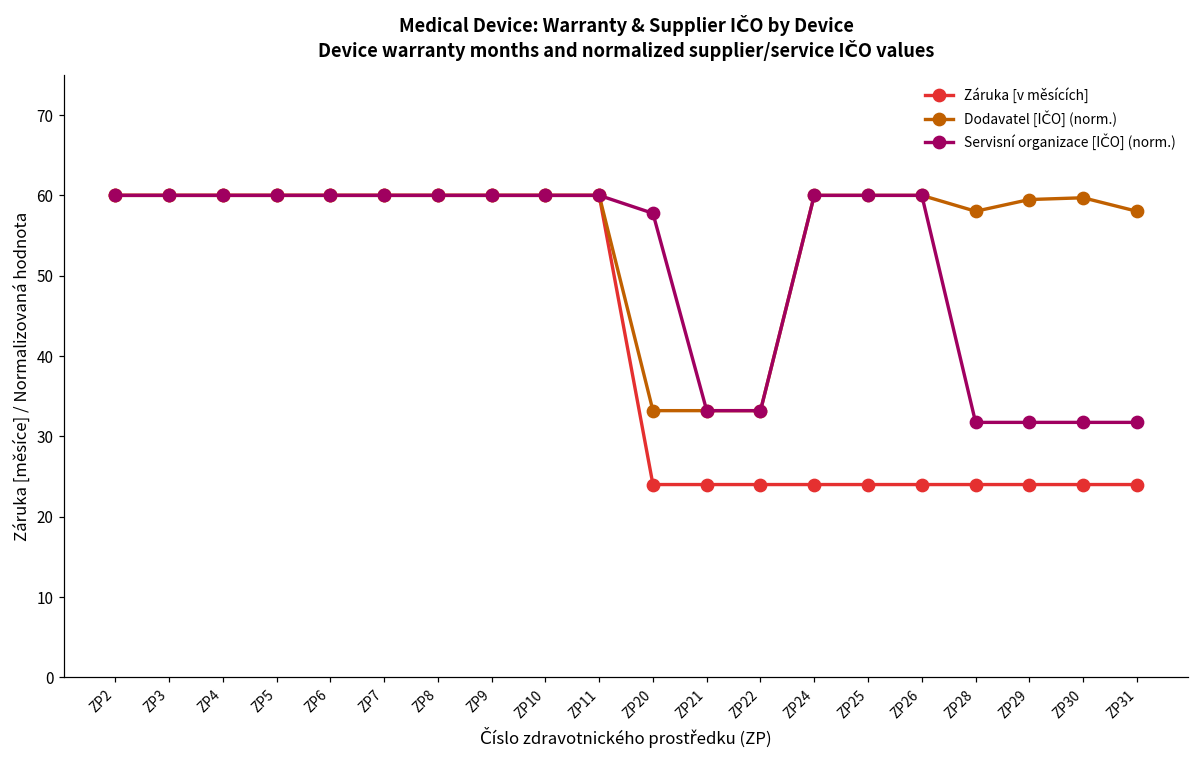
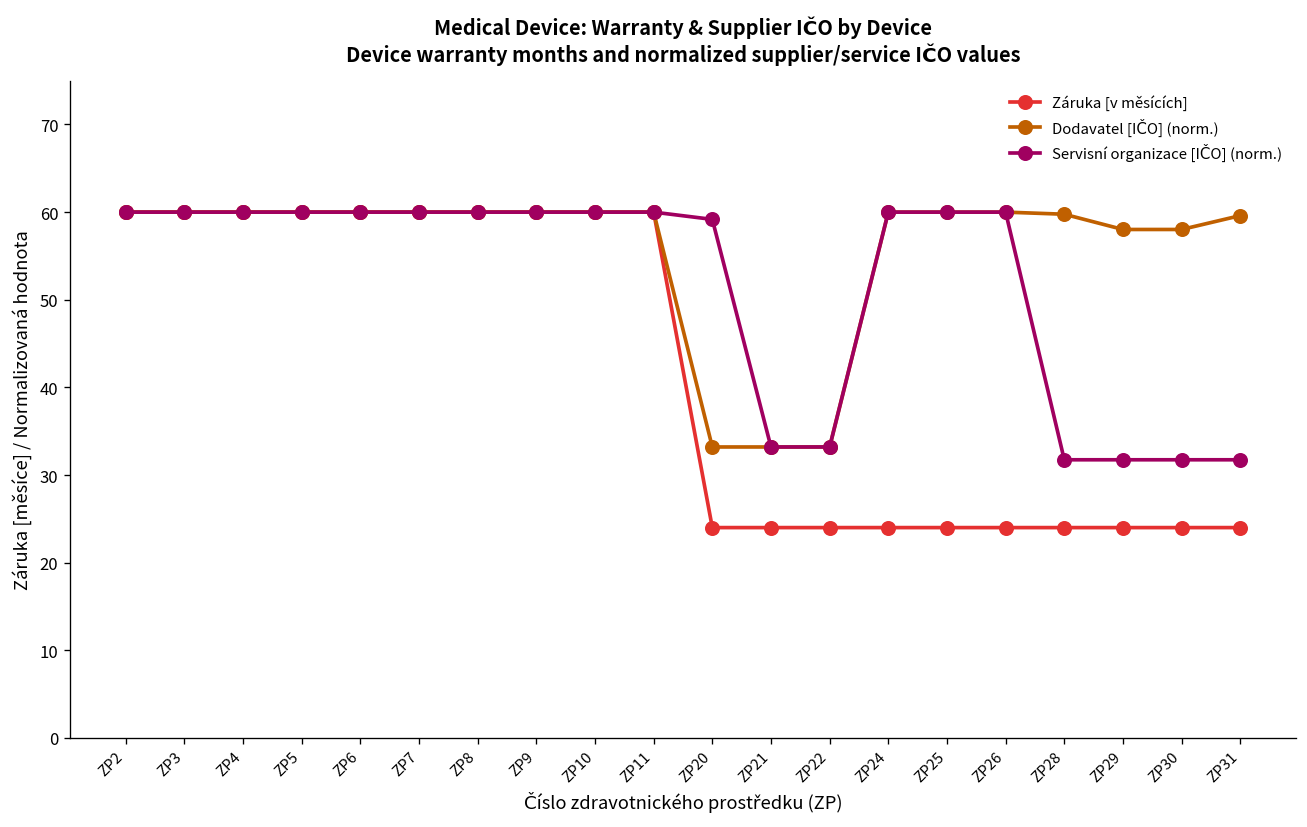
Servisní organizace [IČO] (norm.), ZP20: 58 -> 59
Dodavatel [IČO] (norm.), ZP28: 58 -> 60
Dodavatel [IČO] (norm.), ZP29: 59 -> 58
Dodavatel [IČO] (norm.), ZP30: 60 -> 58
Dodavatel [IČO] (norm.), ZP31: 58 -> 60
